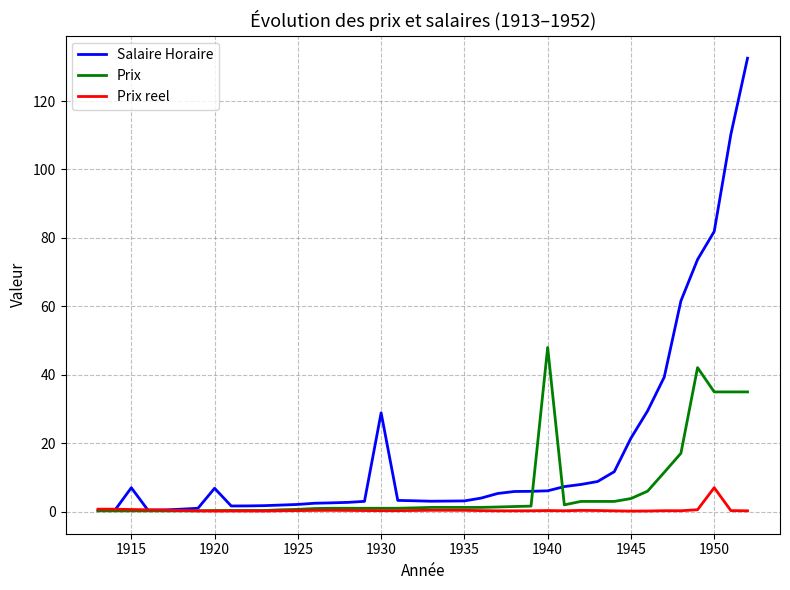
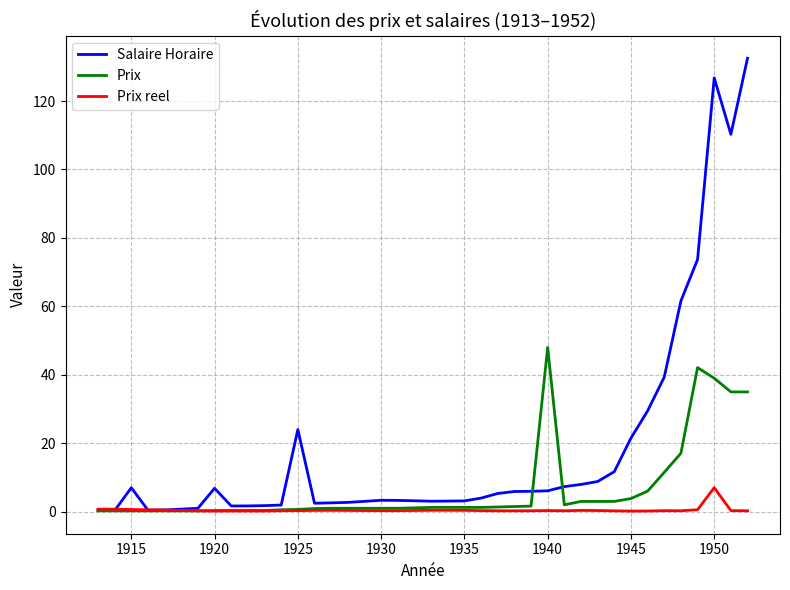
Salaire Horaire, 1925: 2 -> 24
Salaire Horaire, 1930: 29 -> 3
Salaire Horaire, 1950: 82 -> 127
Prix, 1950: 35 -> 39
